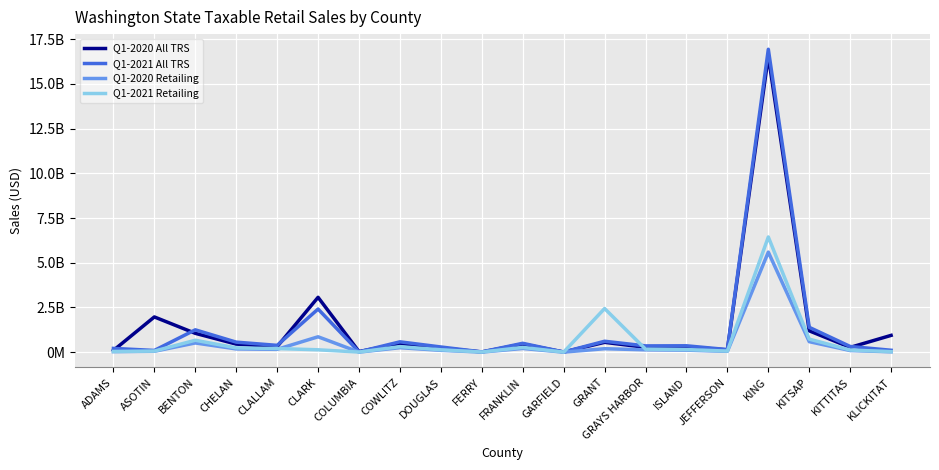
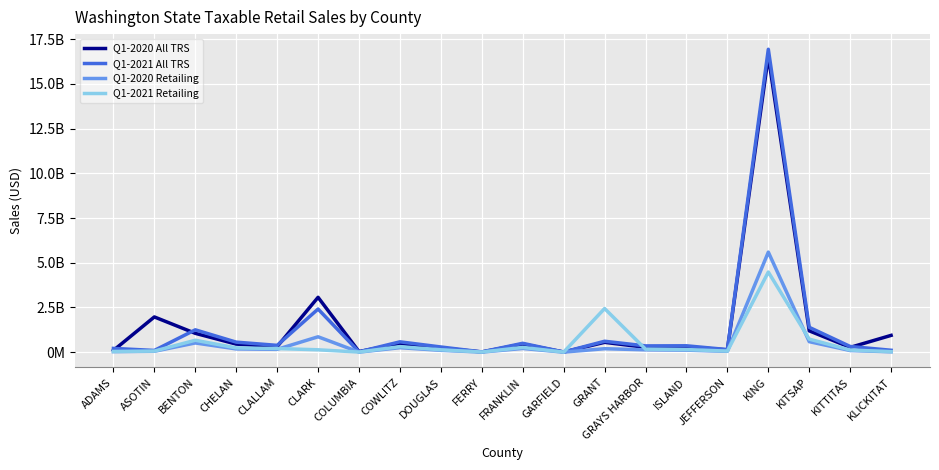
Q1-2021 Retailing, KING: 6400000000 -> 4500000000
